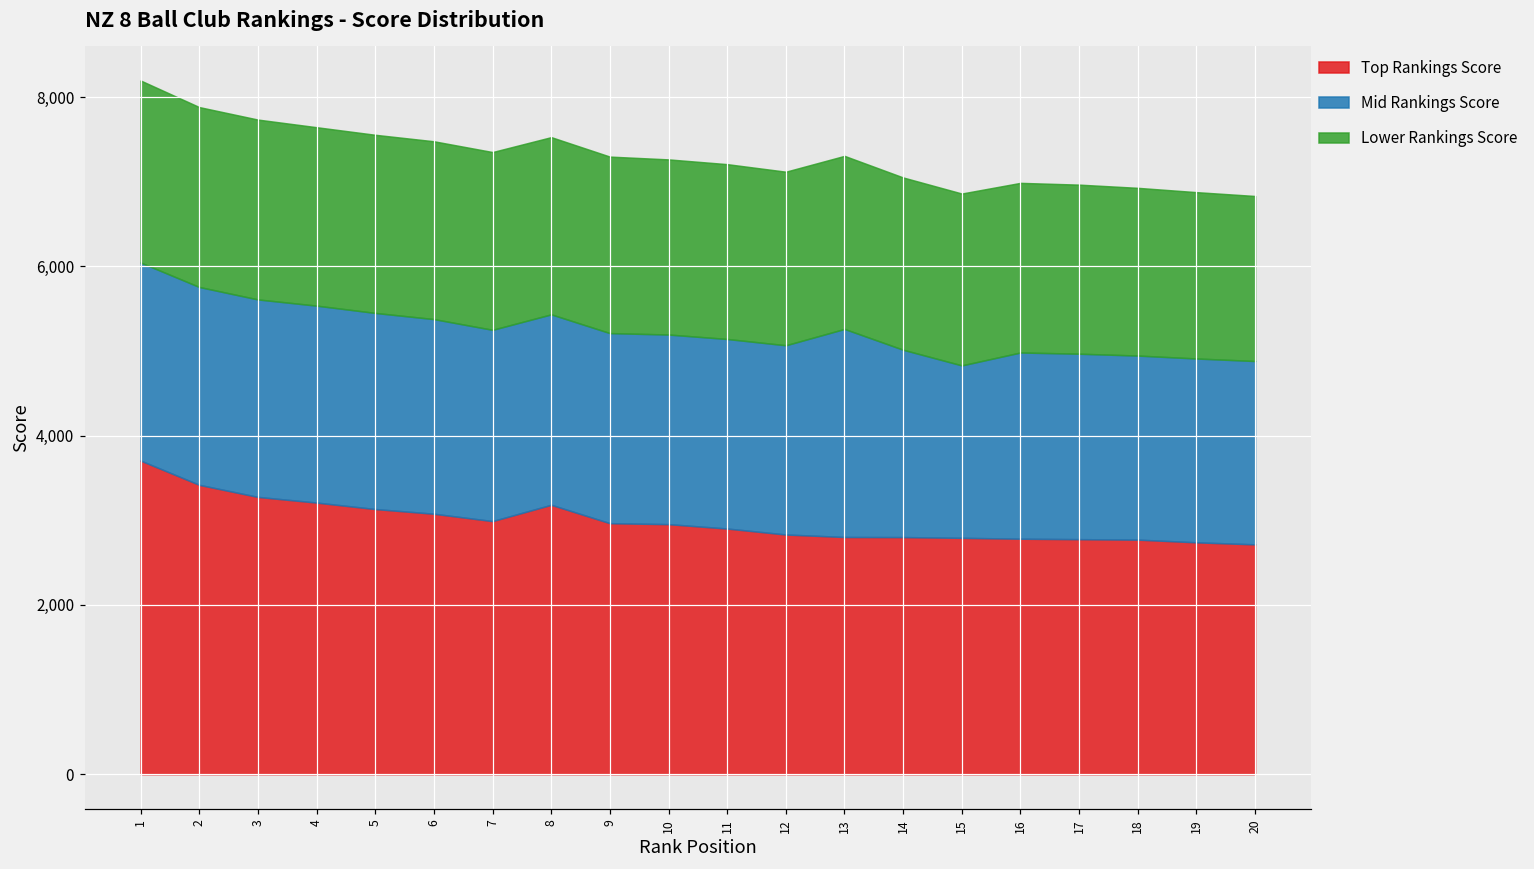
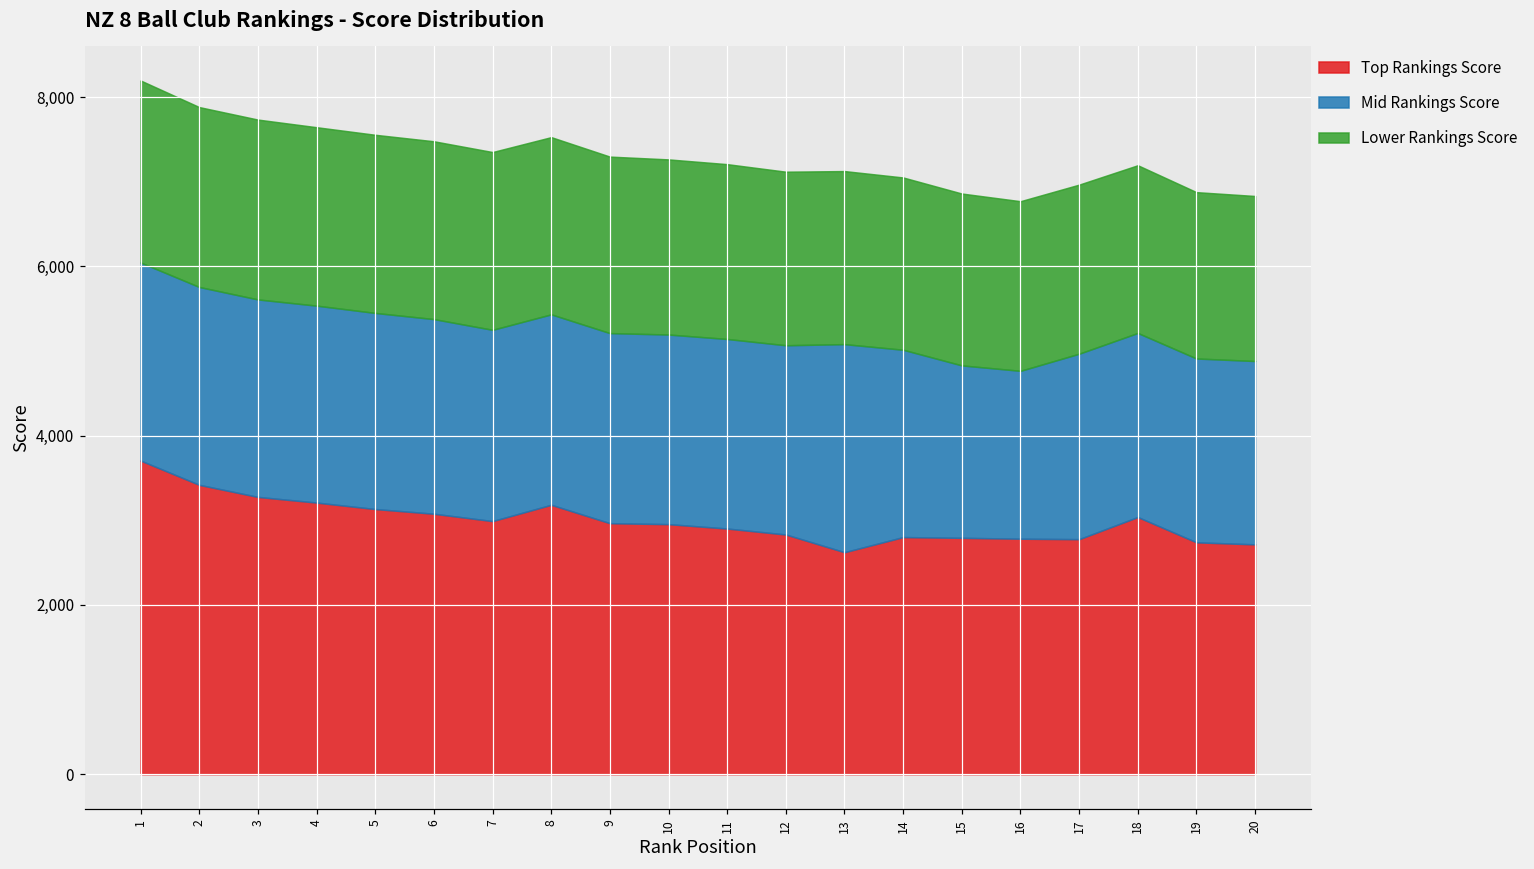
Top Rankings Score, 13: 2,800 -> 2,600
Mid Rankings Score, 16: 2,200 -> 2,000
Top Rankings Score, 18: 2,800 -> 3,000
